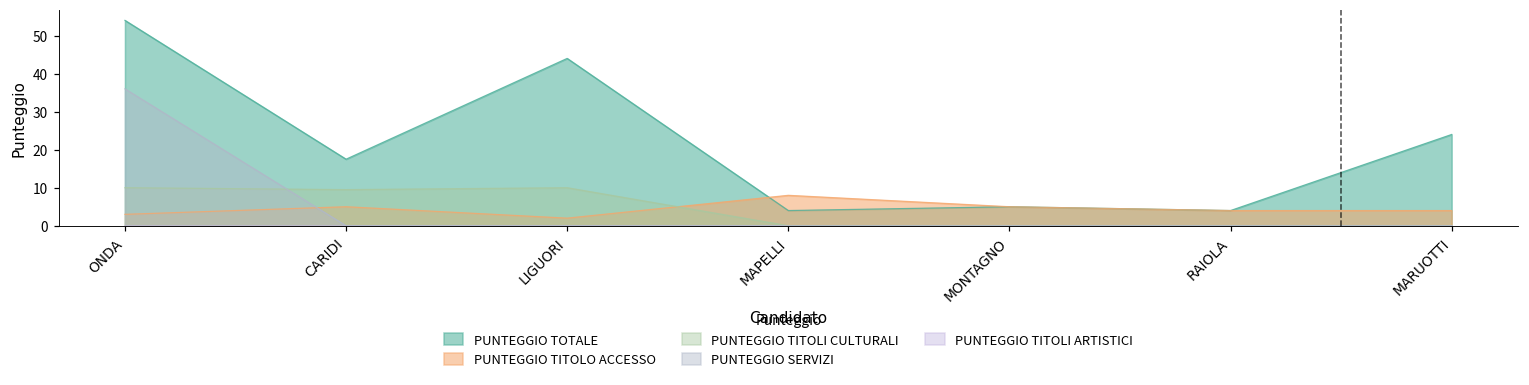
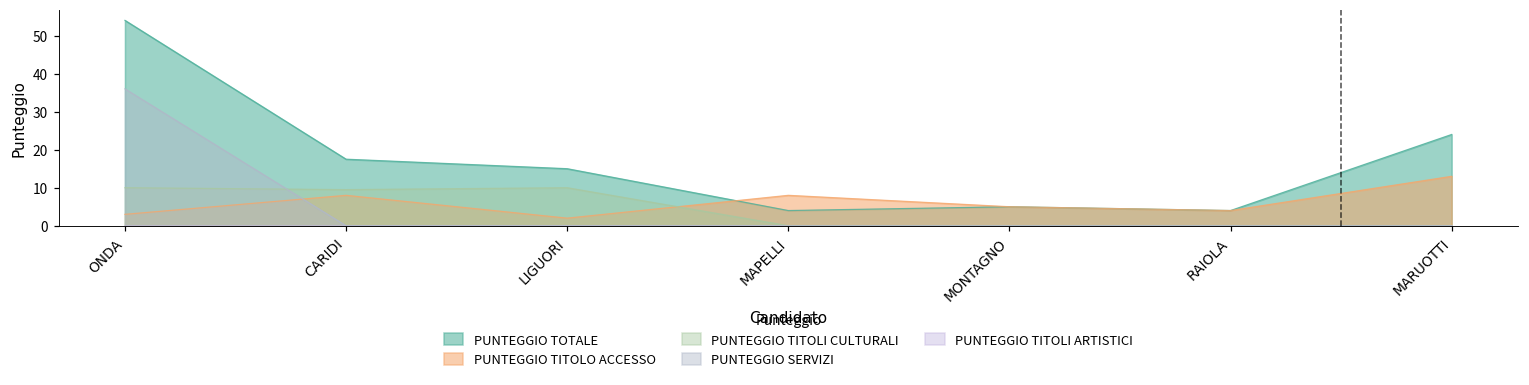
PUNTEGGIO TITOLO ACCESSO, CARIDI: 5 -> 8
PUNTEGGIO TOTALE, LIGUORI: 44 -> 15
PUNTEGGIO TITOLO ACCESSO, MARUOTTI: 4 -> 13
